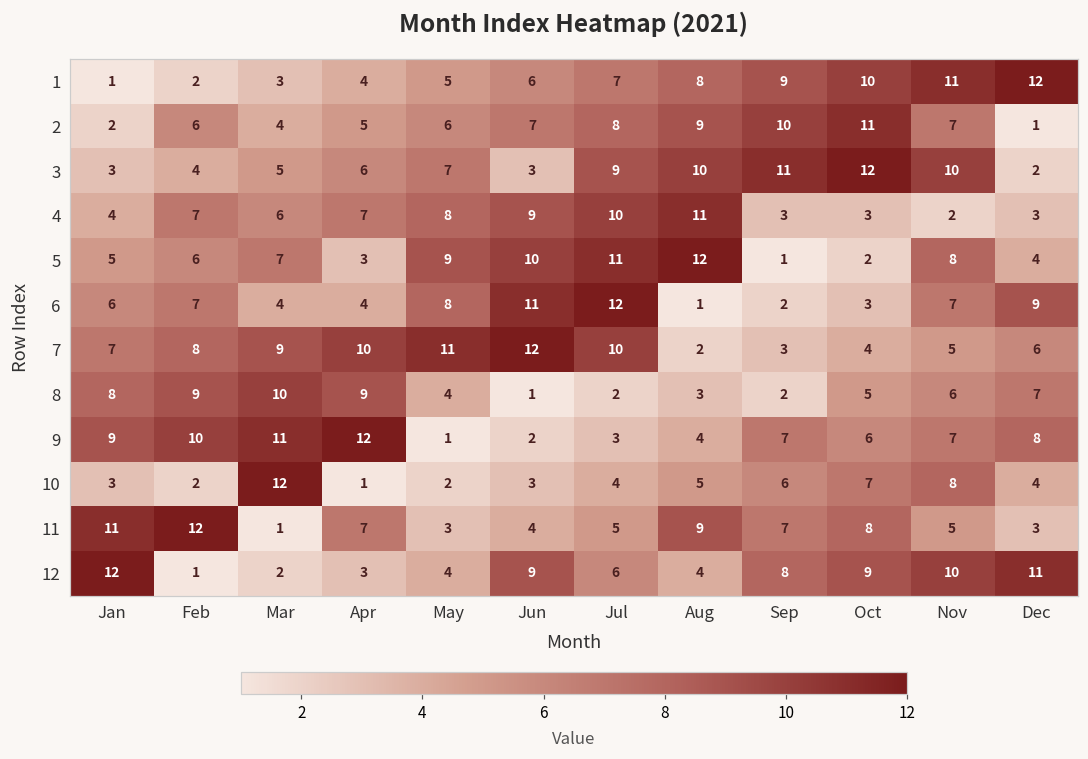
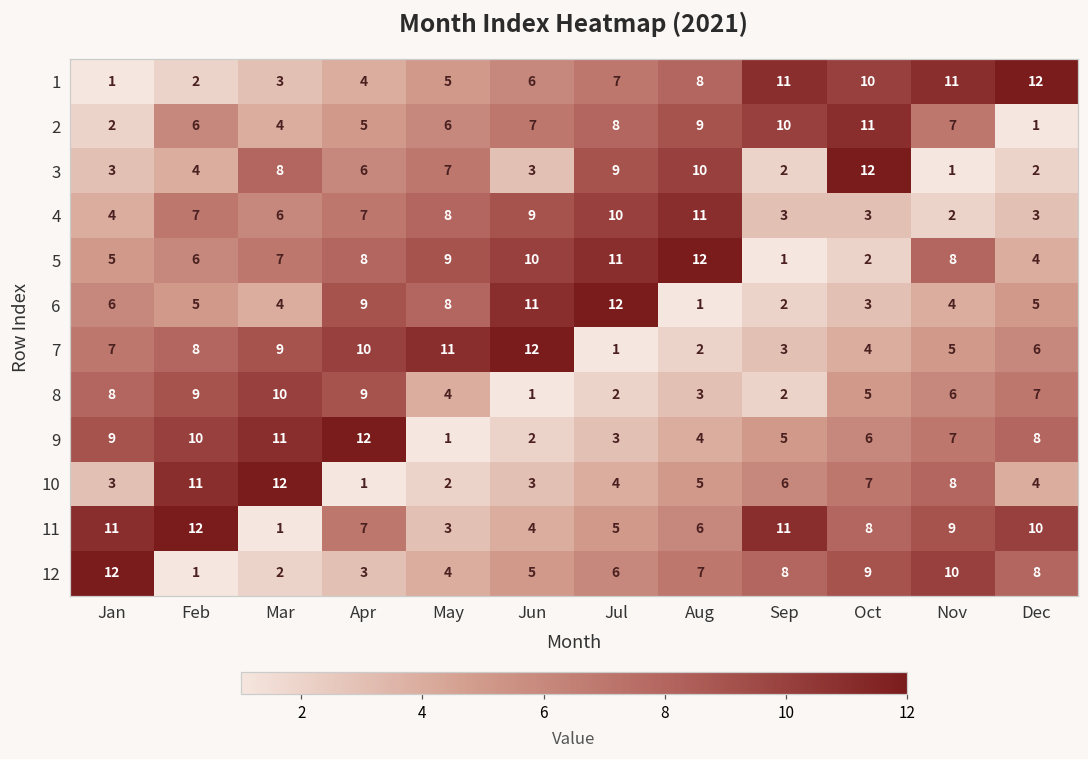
1, Sep: 9 -> 11
3, Mar: 5 -> 8
3, Sep: 11 -> 2
3, Nov: 10 -> 1
5, Apr: 3 -> 8
6, Feb: 7 -> 5
6, Apr: 4 -> 9
6, Nov: 7 -> 4
6, Dec: 9 -> 5
7, Jul: 10 -> 1
9, Sep: 7 -> 5
10, Feb: 2 -> 11
11, Aug: 9 -> 6
11, Sep: 7 -> 11
11, Nov: 5 -> 9
11, Dec: 3 -> 10
12, Jun: 9 -> 5
12, Aug: 4 -> 7
12, Dec: 11 -> 8
